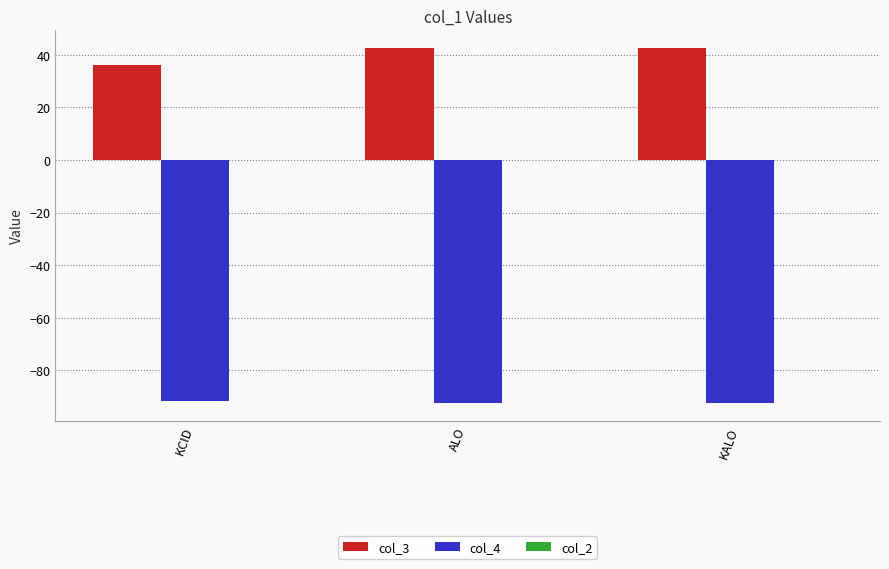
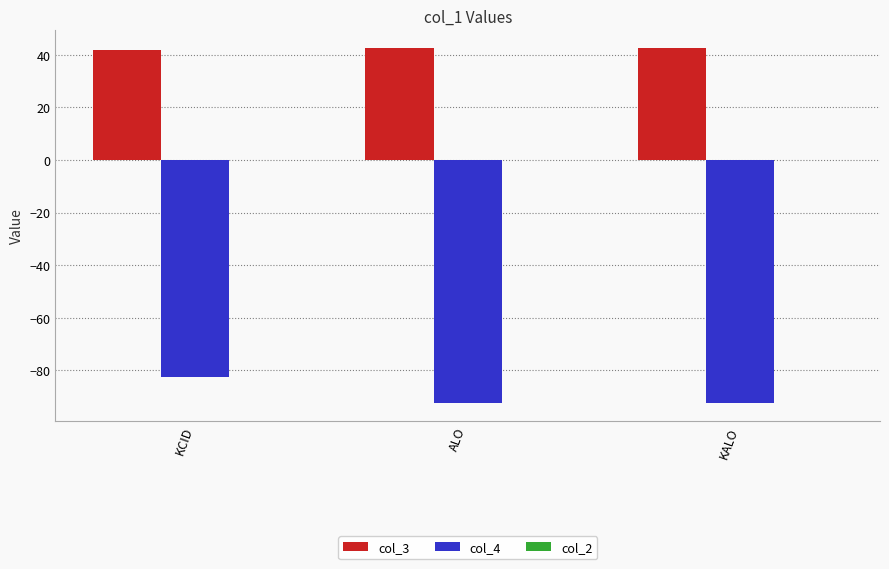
col_3, KCID: 36 -> 42
col_4, KCID: -92 -> -83
